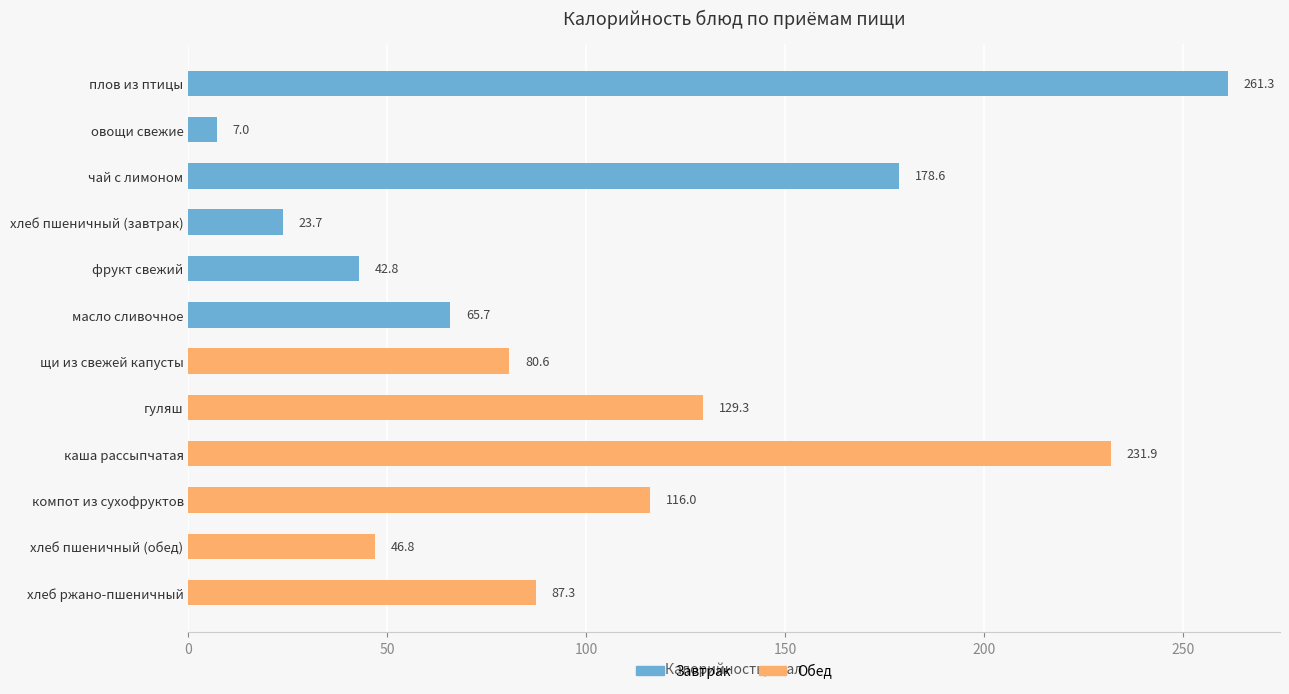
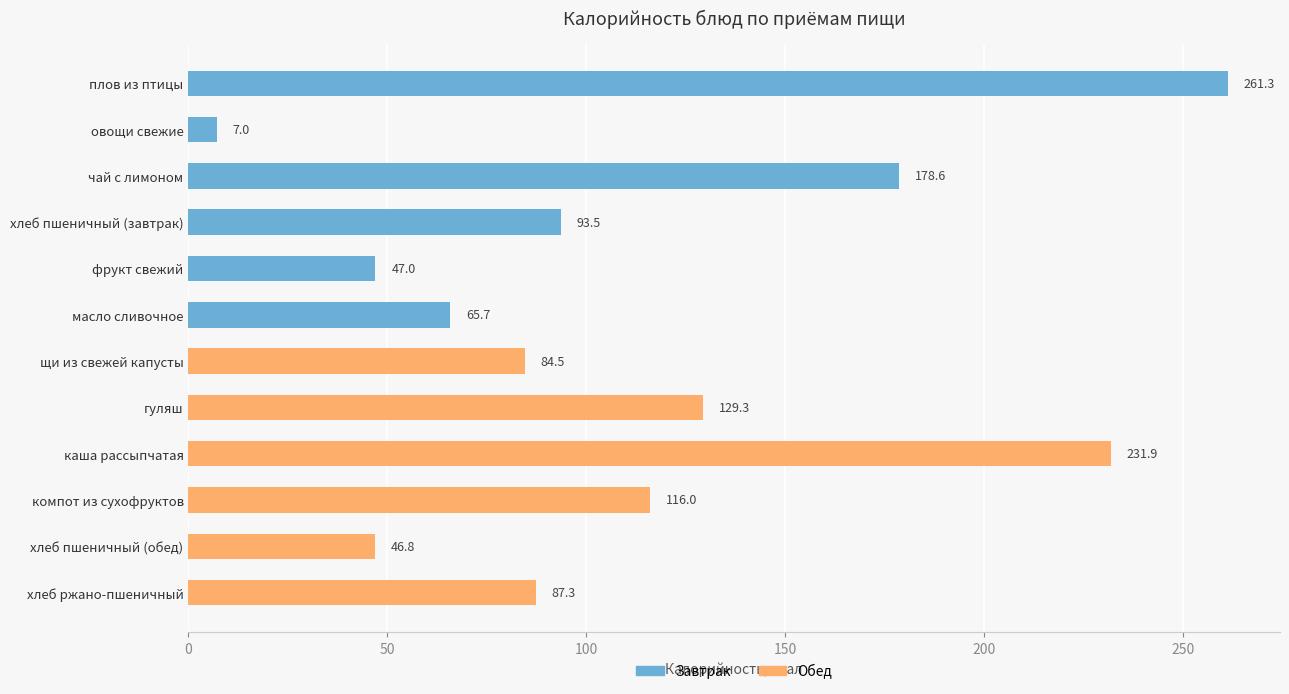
хлеб пшеничный (завтрак): 23.7 -> 93.5
фрукт свежий: 42.8 -> 47.0
щи из свежей капусты: 80.6 -> 84.5
